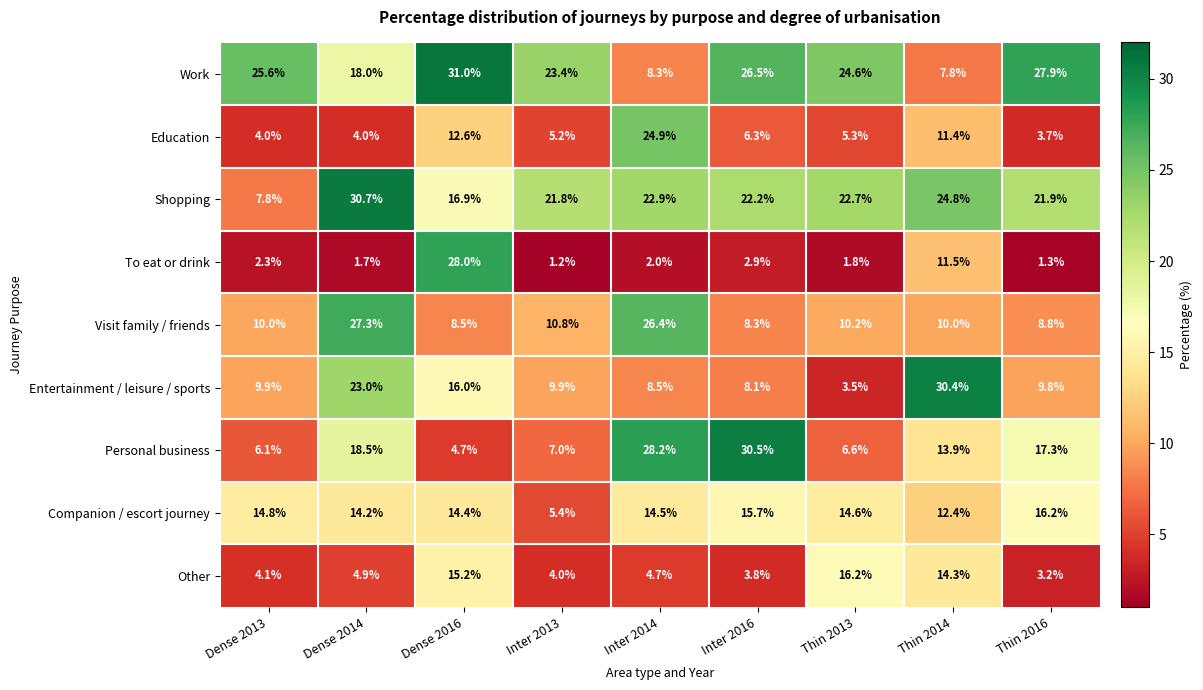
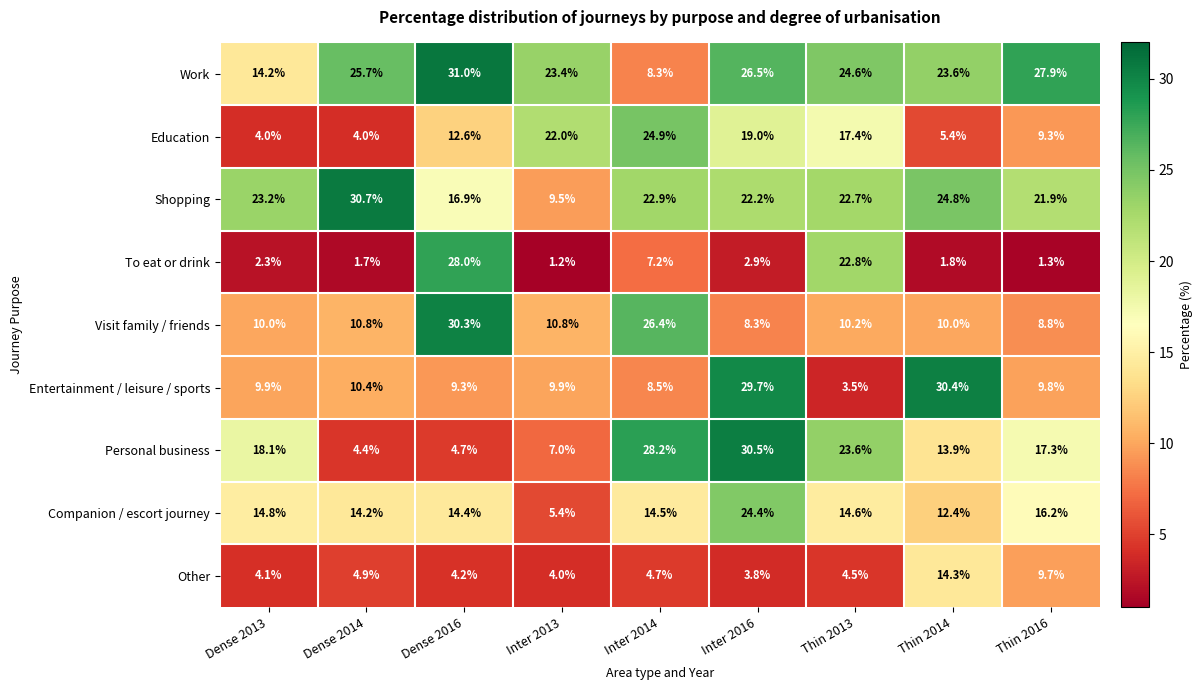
Work, Dense 2013: 25.6% -> 14.2%
Work, Dense 2014: 18.0% -> 25.7%
Work, Thin 2014: 7.8% -> 23.6%
Education, Inter 2013: 5.2% -> 22.0%
Education, Inter 2016: 6.3% -> 19.0%
Education, Thin 2013: 5.3% -> 17.4%
Education, Thin 2014: 11.4% -> 5.4%
Education, Thin 2016: 3.7% -> 9.3%
Shopping, Dense 2013: 7.8% -> 23.2%
Shopping, Inter 2013: 21.8% -> 9.5%
To eat or drink, Inter 2014: 2.0% -> 7.2%
To eat or drink, Thin 2013: 1.8% -> 22.8%
To eat or drink, Thin 2014: 11.5% -> 1.8%
Visit family / friends, Dense 2014: 27.3% -> 10.8%
Visit family / friends, Dense 2016: 8.5% -> 30.3%
Entertainment / leisure / sports, Dense 2014: 23.0% -> 10.4%
Entertainment / leisure / sports, Dense 2016: 16.0% -> 9.3%
Entertainment / leisure / sports, Inter 2016: 8.1% -> 29.7%
Personal business, Dense 2013: 6.1% -> 18.1%
Personal business, Dense 2014: 18.5% -> 4.4%
Personal business, Thin 2013: 6.6% -> 23.6%
Companion / escort journey, Inter 2016: 15.7% -> 24.4%
Other, Dense 2016: 15.2% -> 4.2%
Other, Thin 2013: 16.2% -> 4.5%
Other, Thin 2016: 3.2% -> 9.7%
